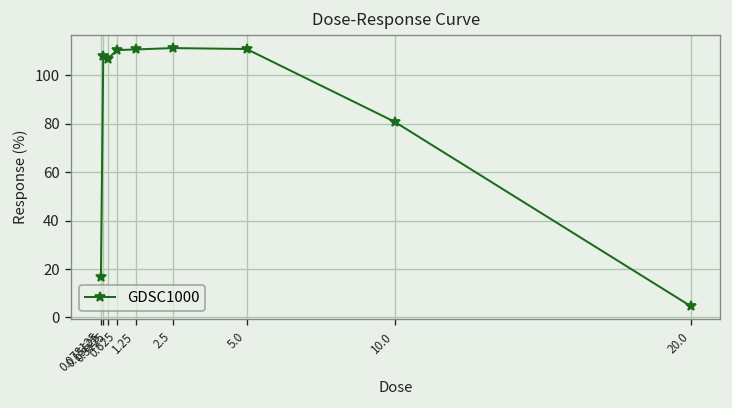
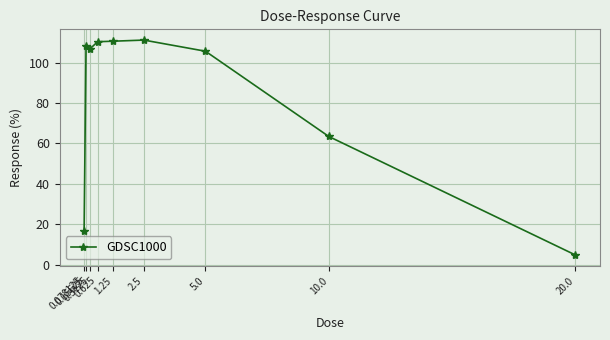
5.0: 111 -> 106
10.0: 81 -> 63
